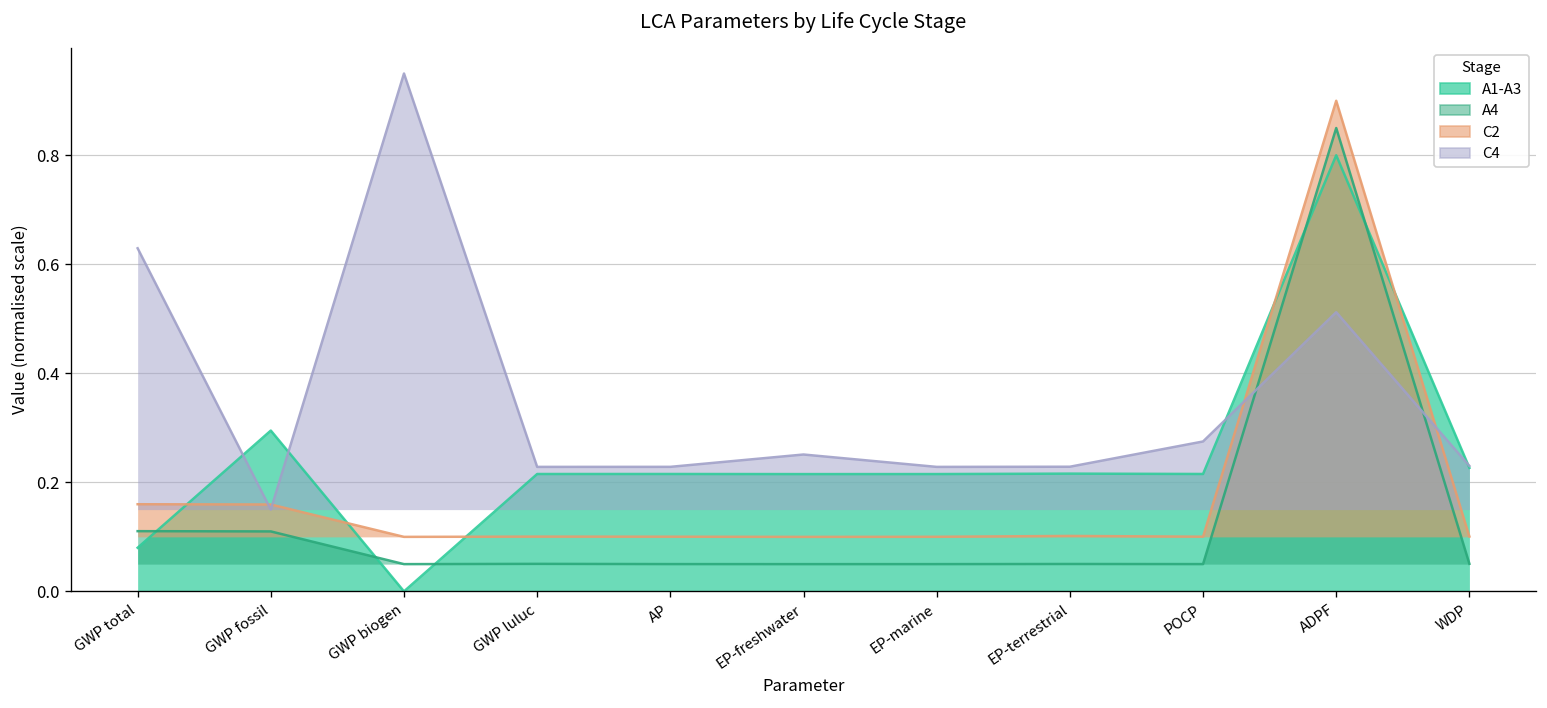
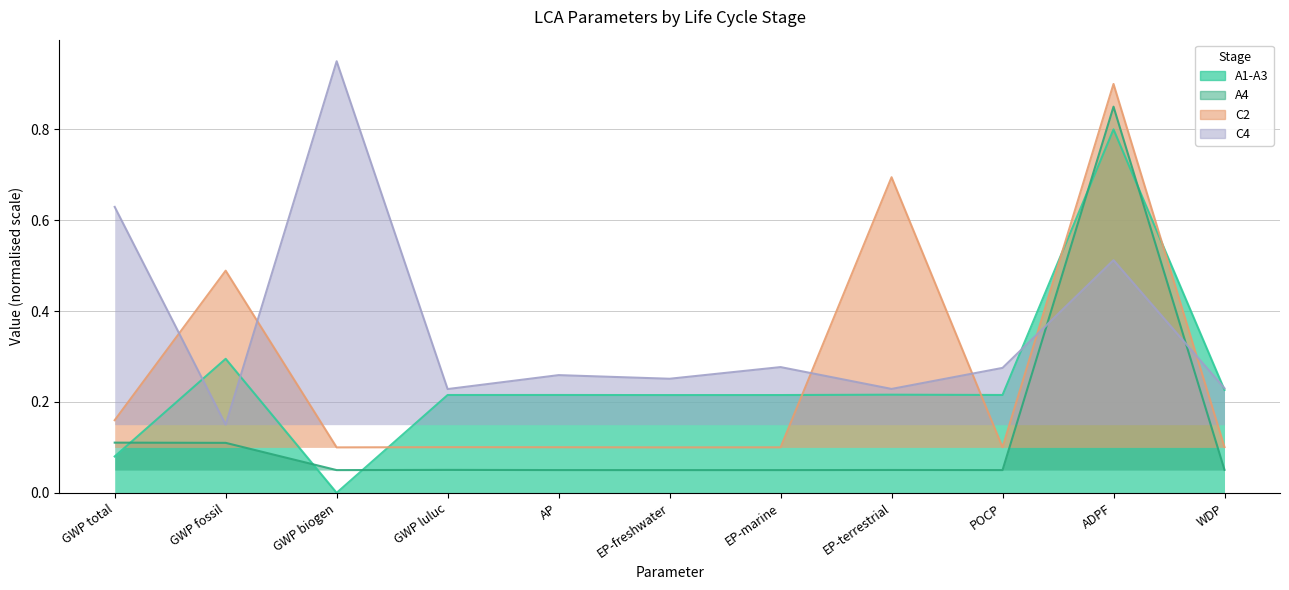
C2, GWP fossil: 0.16 -> 0.49
C4, AP: 0.23 -> 0.26
C4, EP-marine: 0.23 -> 0.28
C2, EP-terrestrial: 0.10 -> 0.69
